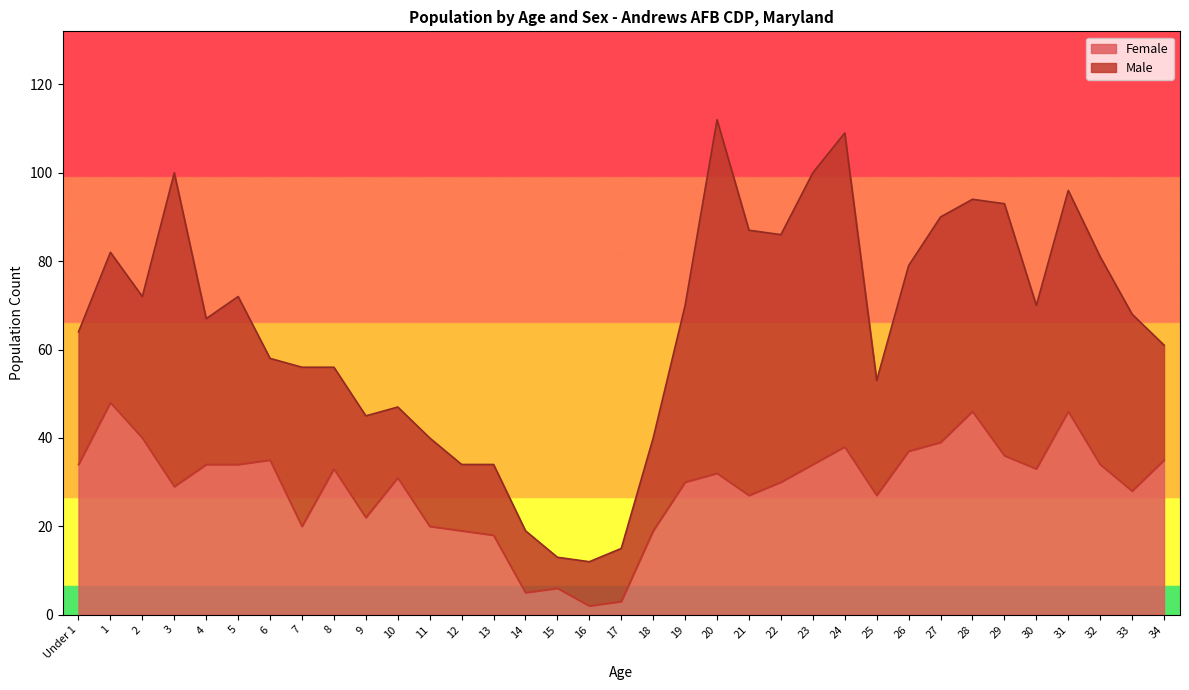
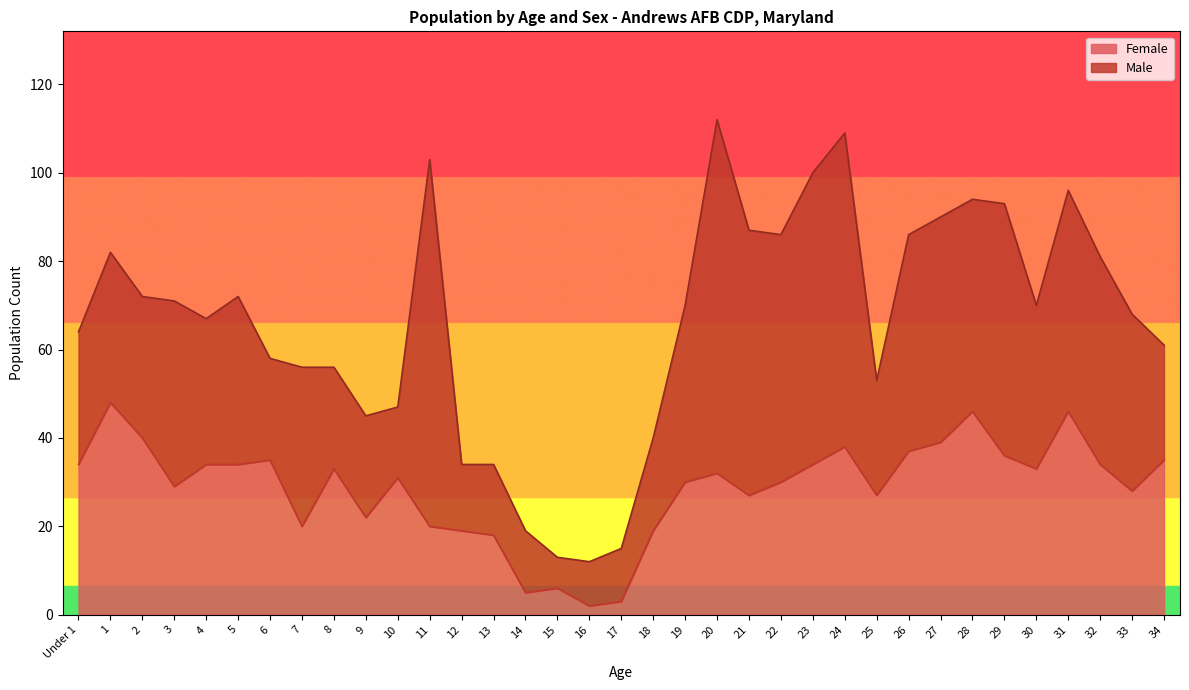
Male, 3: 71 -> 42
Male, 11: 20 -> 83
Male, 26: 42 -> 49
